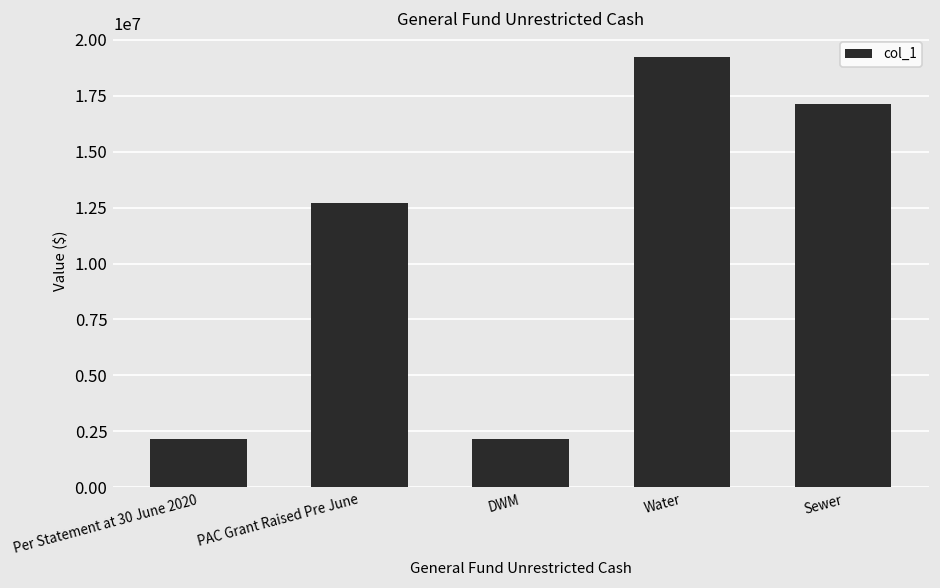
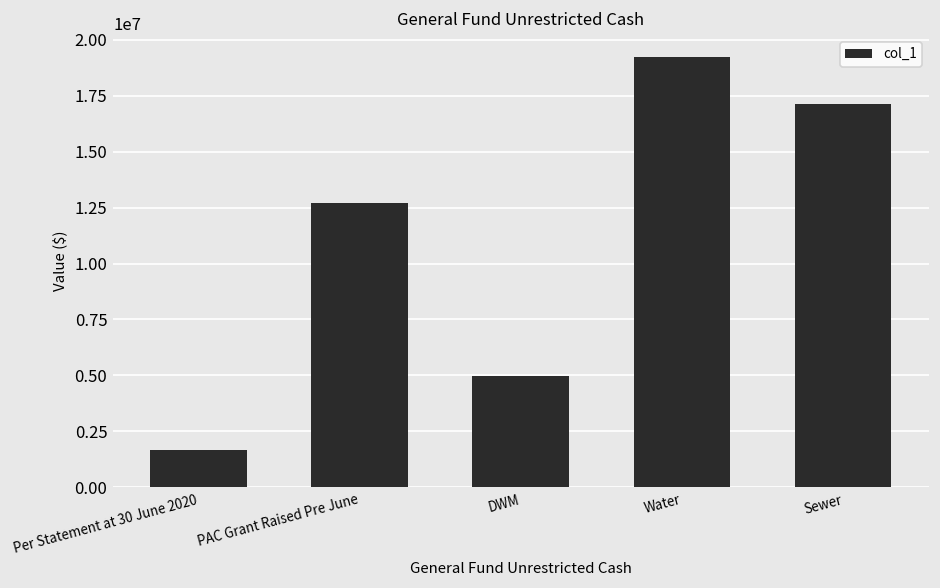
Per Statement at 30 June 2020: 2200000 -> 1700000
DWM: 2100000 -> 5000000
